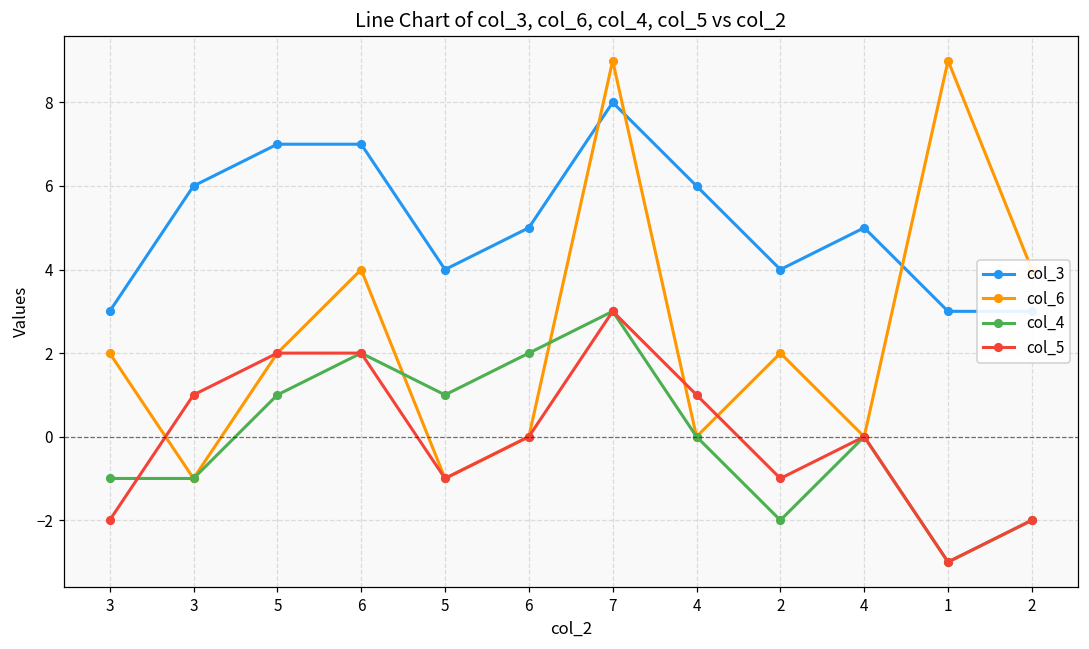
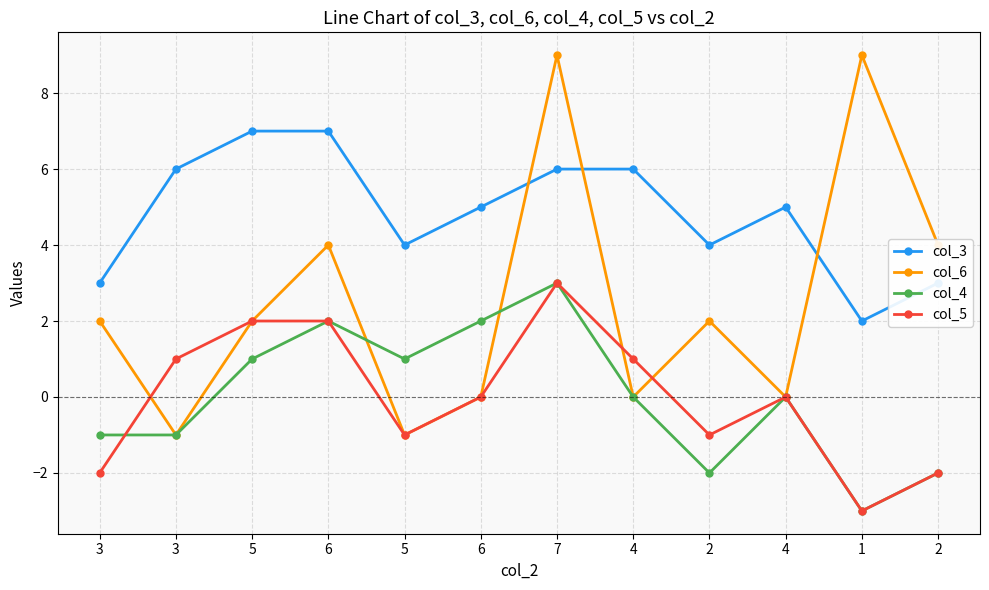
col_3, 7: 8 -> 6
col_3, 1: 3 -> 2
